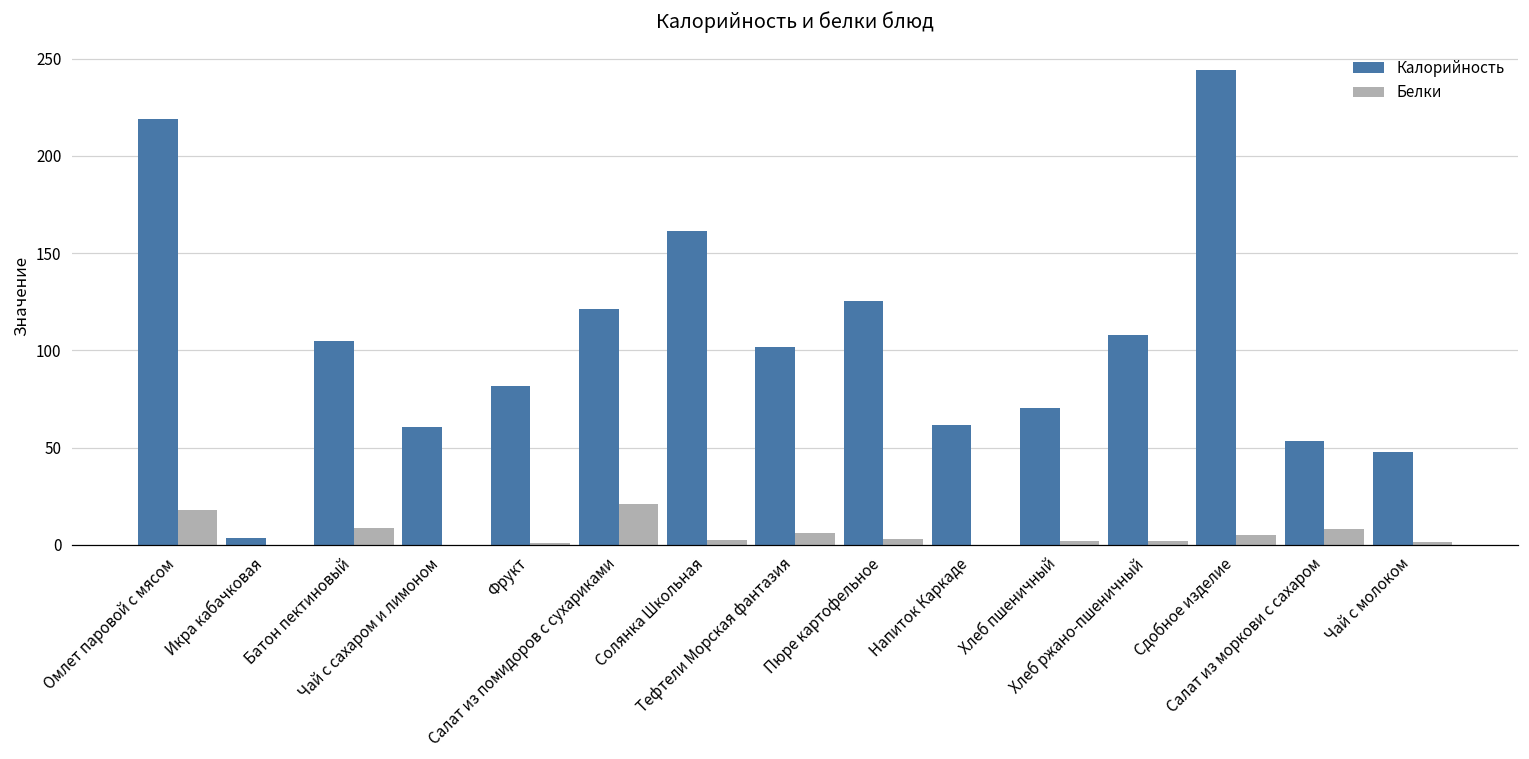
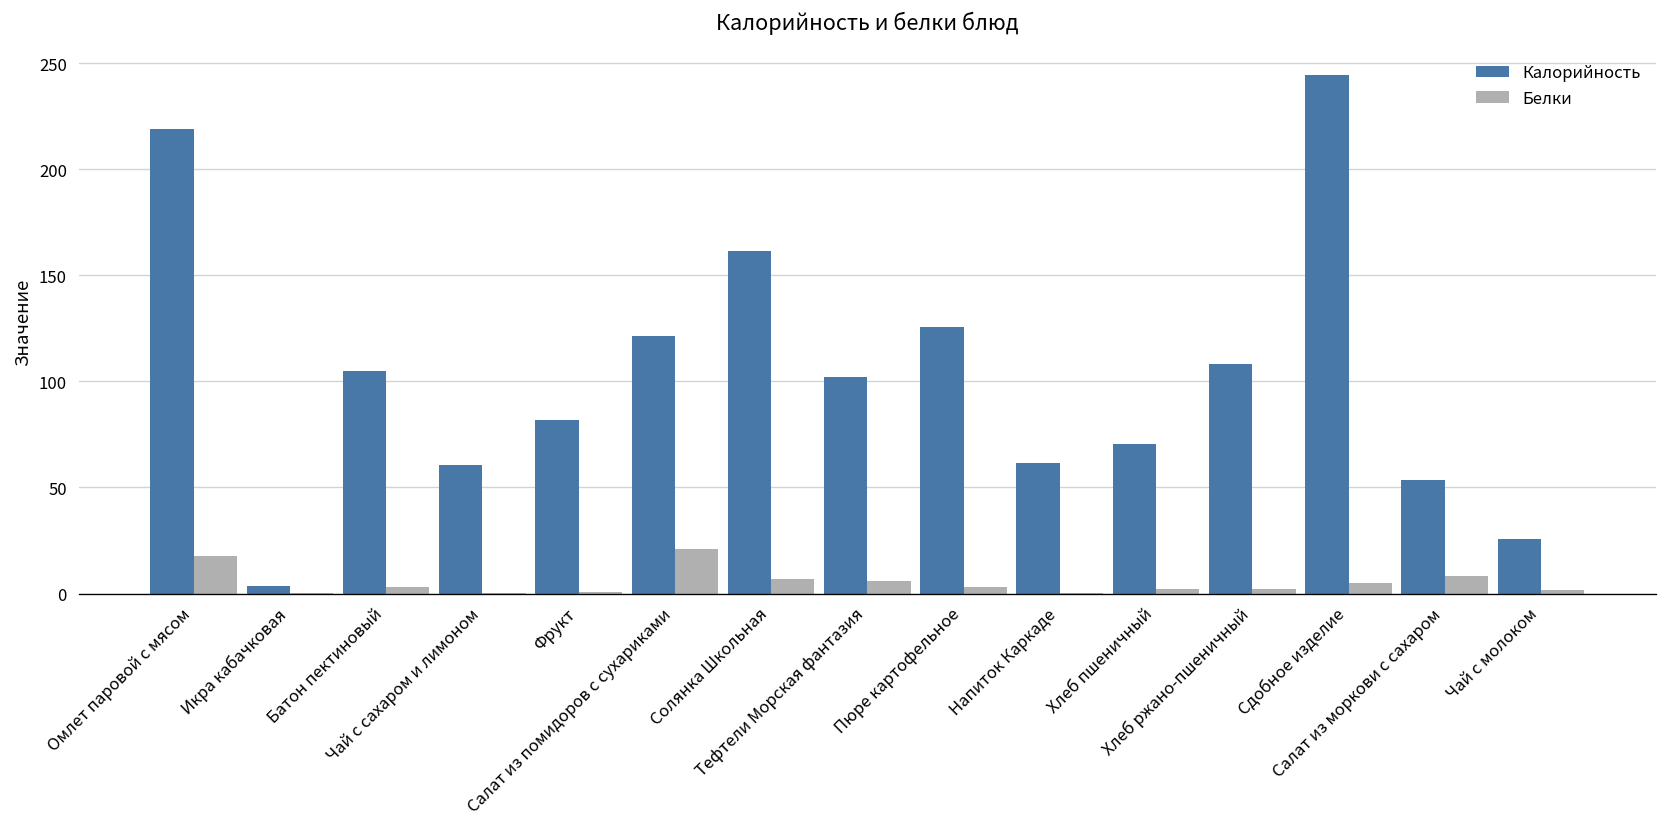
Белки, Батон пектиновый: 9 -> 3
Белки, Солянка Школьная: 2 -> 7
Калорийность, Чай с молоком: 48 -> 26
